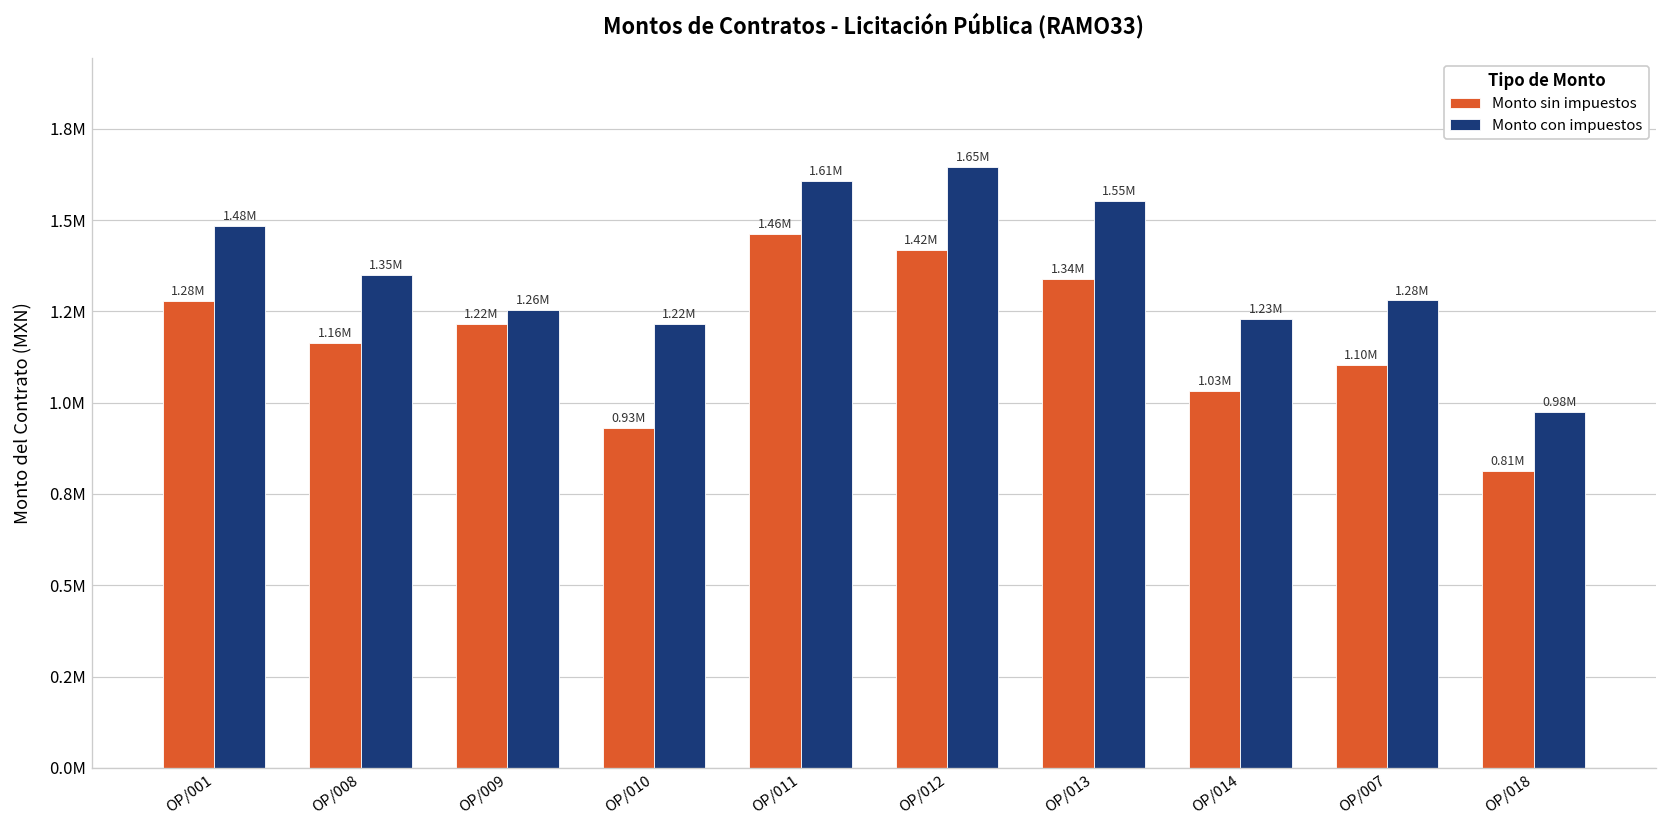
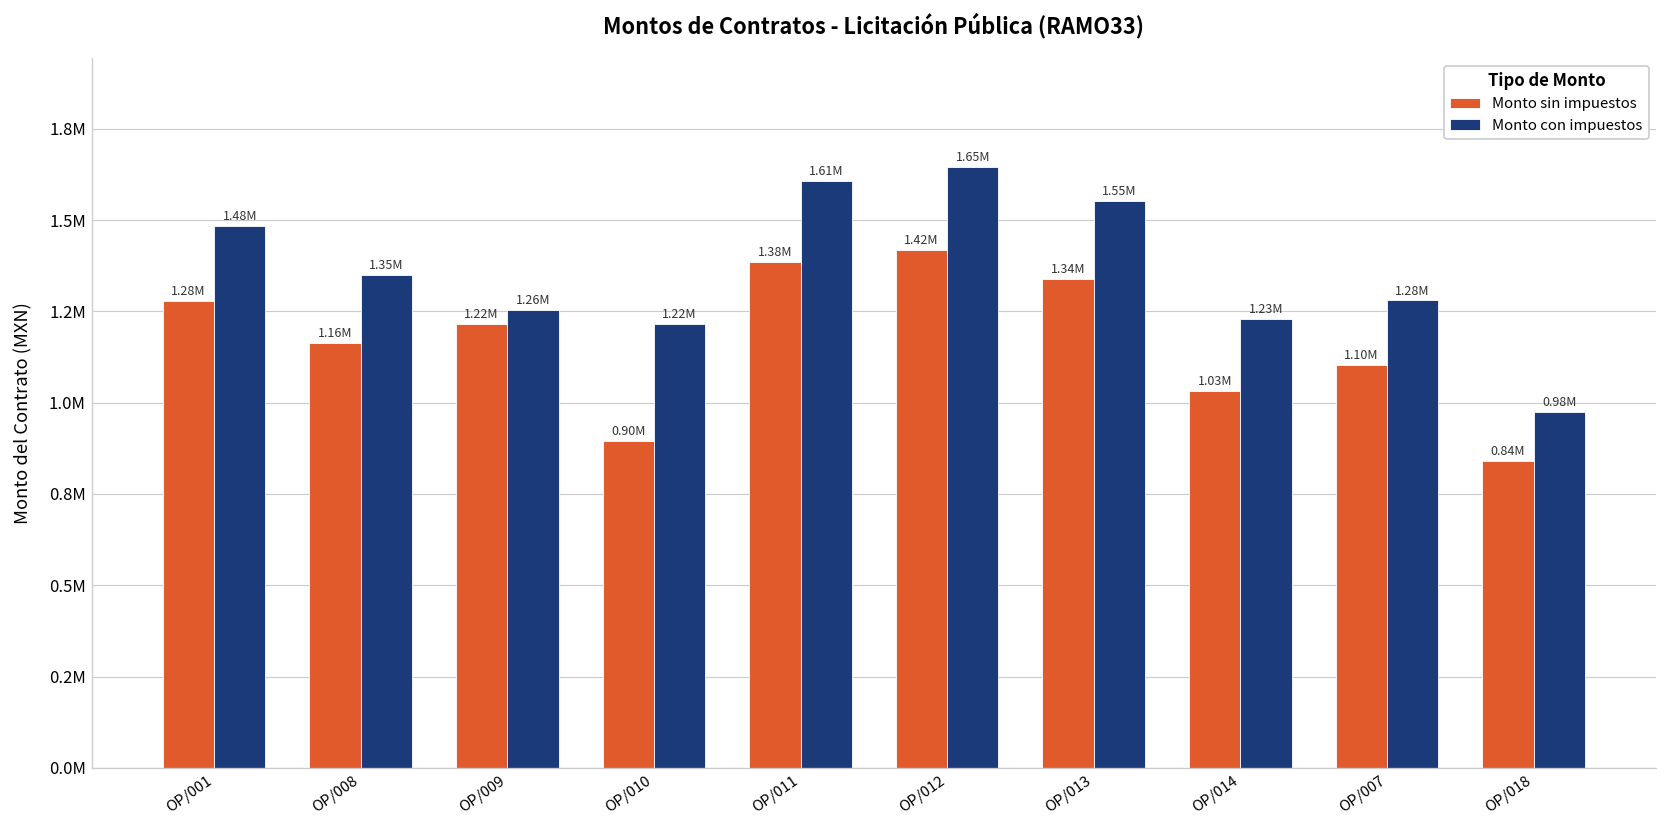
Monto sin impuestos, OP/010: 0.93M -> 0.90M
Monto sin impuestos, OP/011: 1.46M -> 1.38M
Monto sin impuestos, OP/018: 0.81M -> 0.84M
